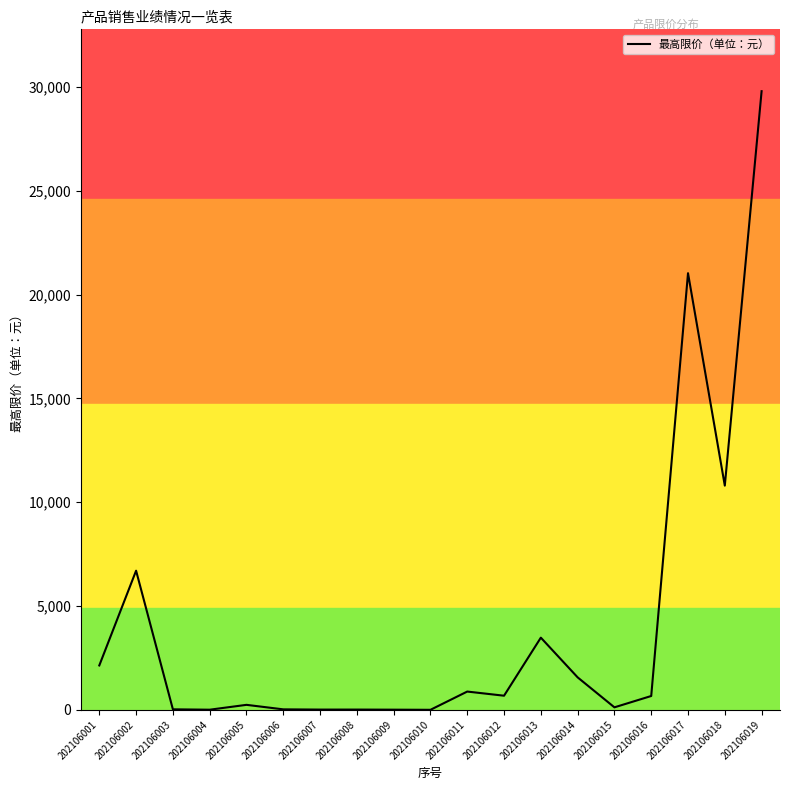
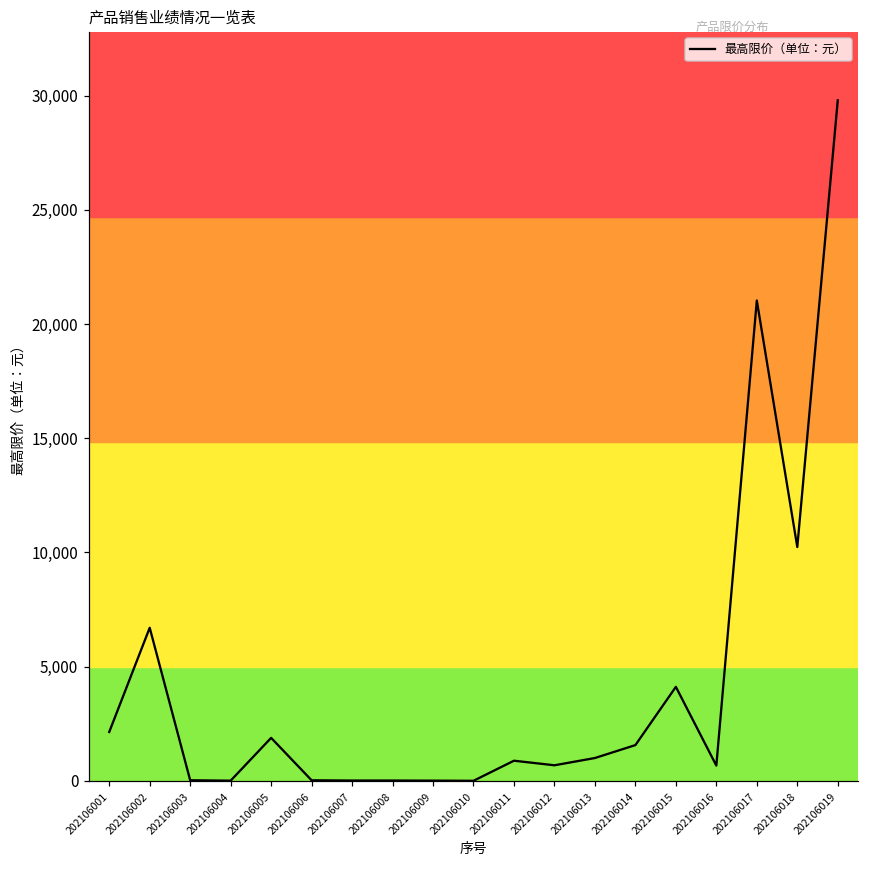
202106005: 200 -> 1,900
202106013: 3,500 -> 1,000
202106015: 100 -> 4,100
202106018: 10,800 -> 10,200
